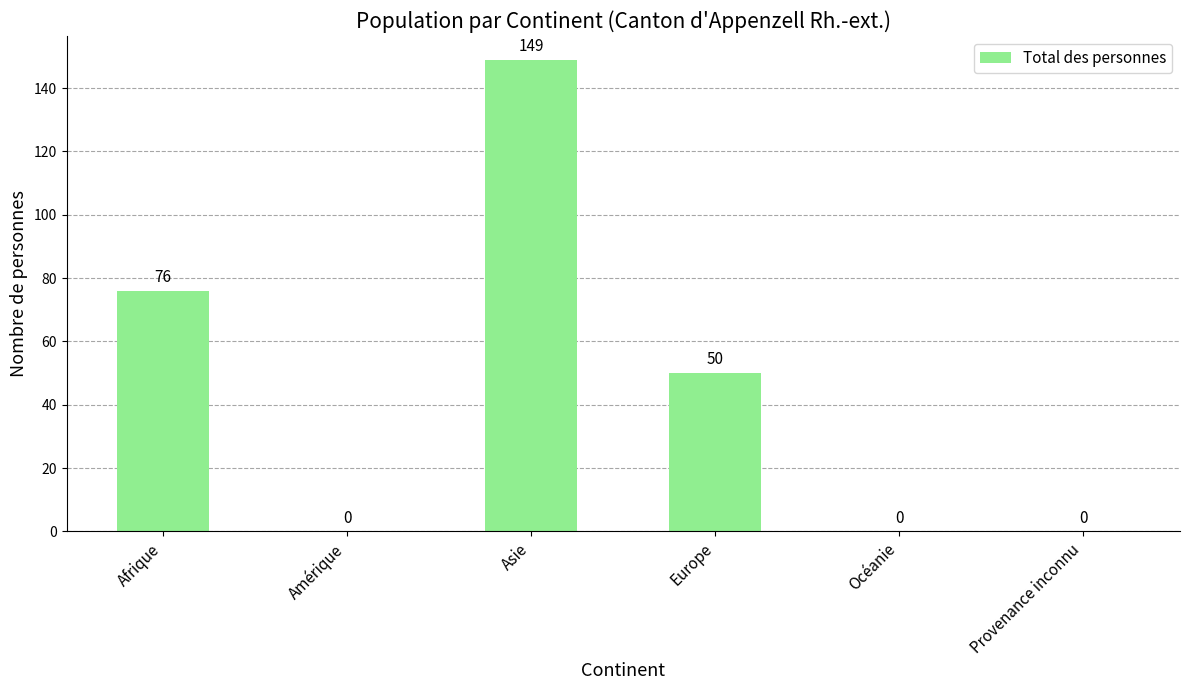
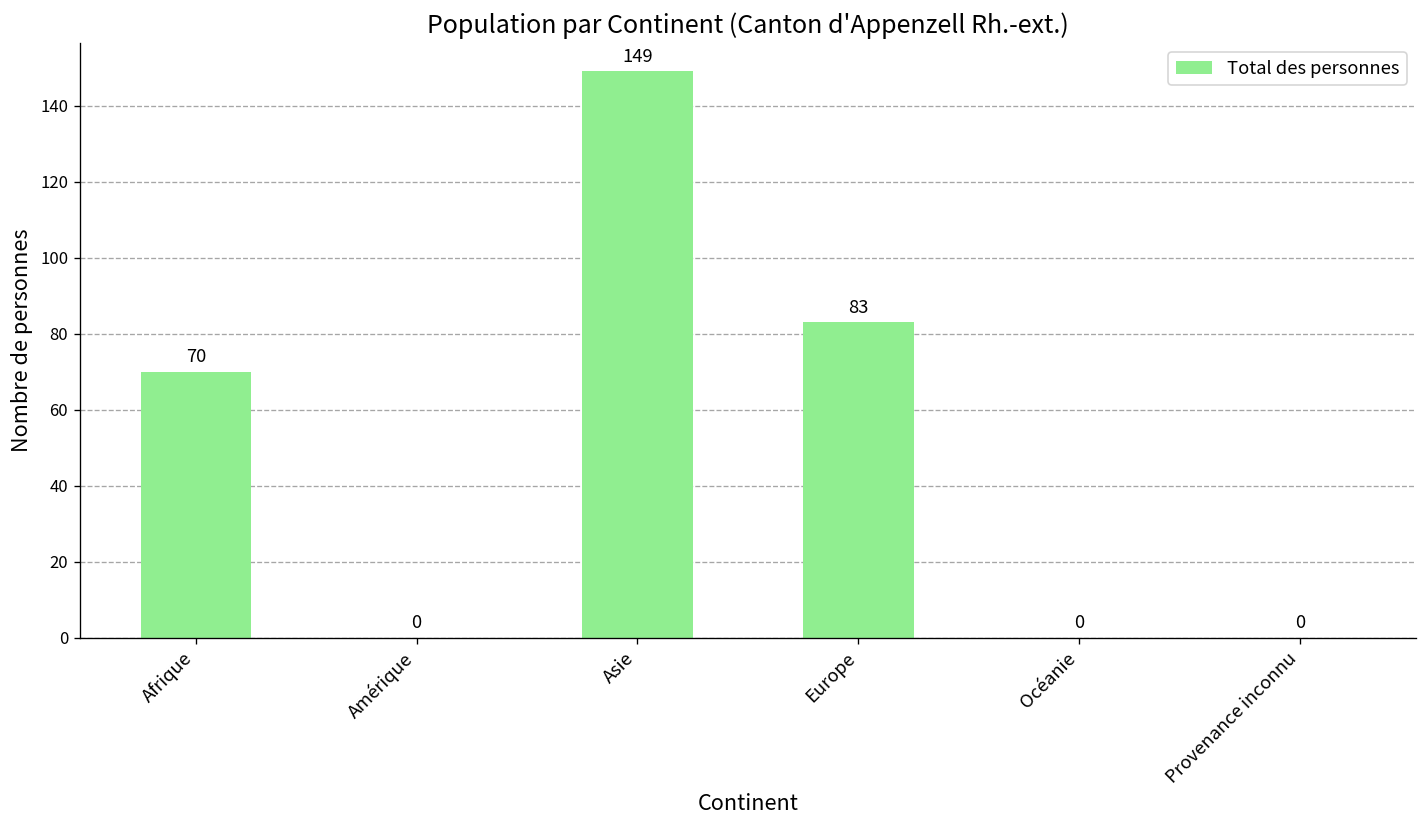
Afrique: 76 -> 70
Europe: 50 -> 83
